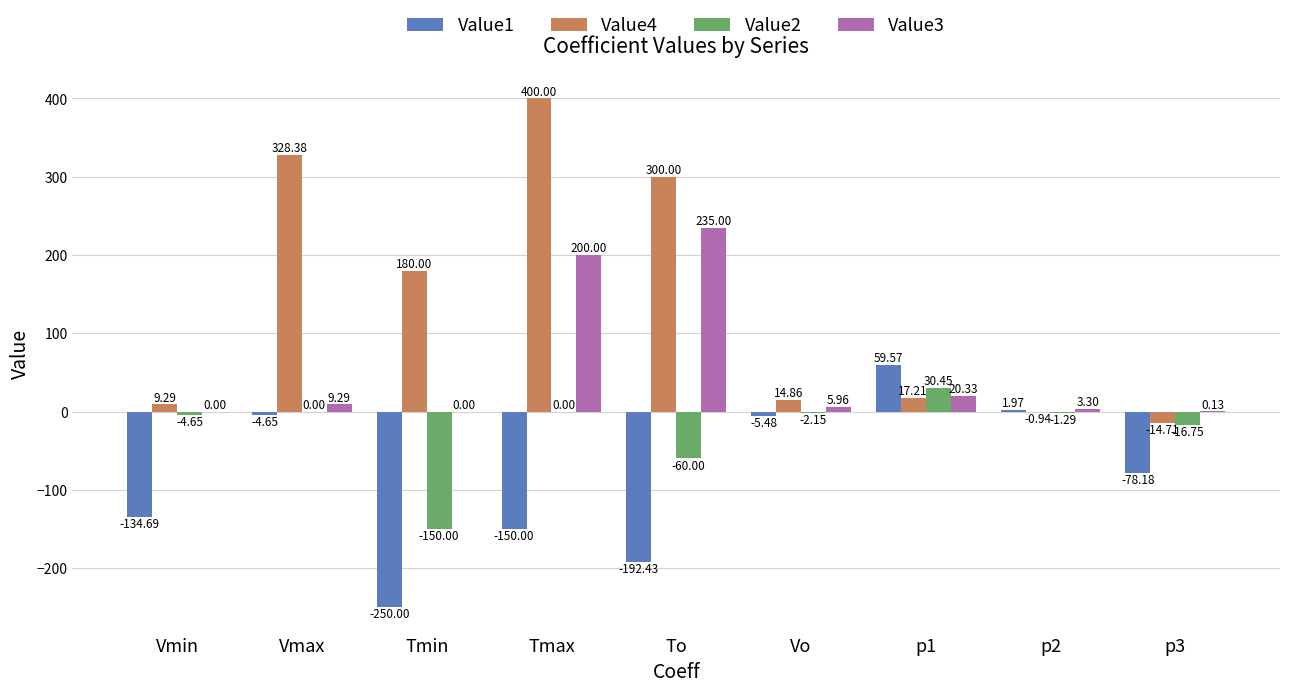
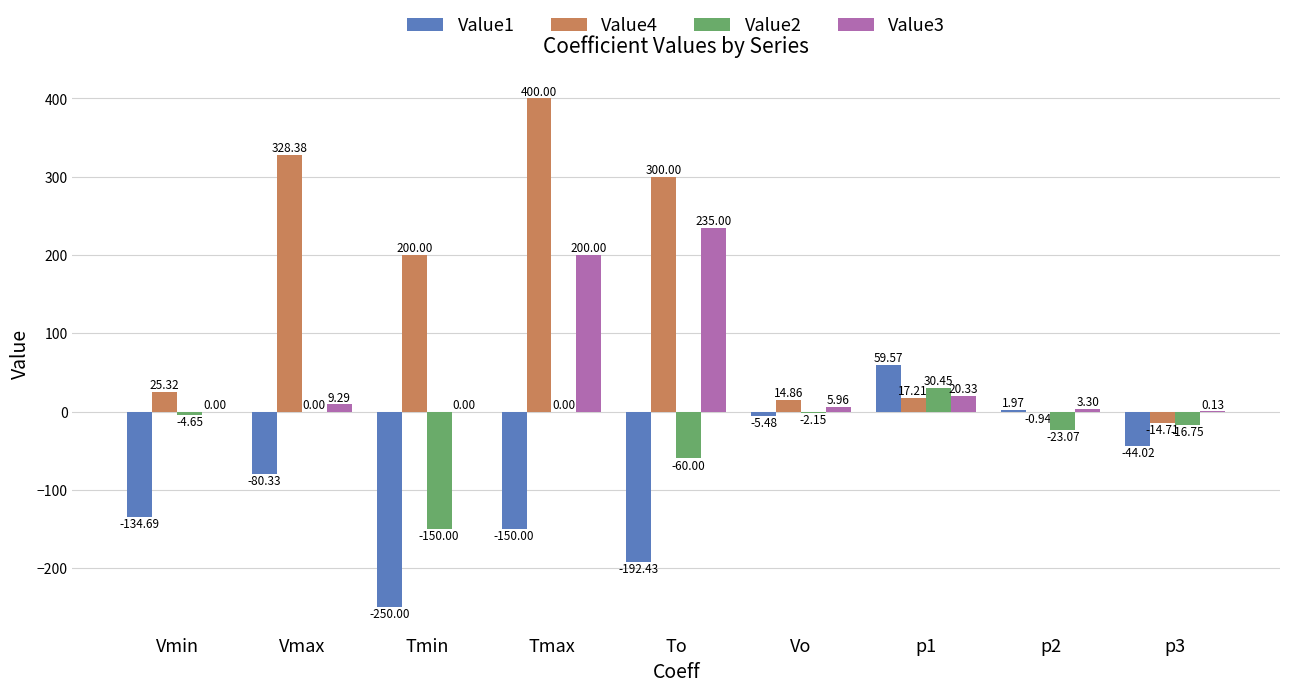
Value4, Vmin: 9.29 -> 25.32
Value1, Vmax: -4.65 -> -80.33
Value4, Tmin: 180.00 -> 200.00
Value2, p2: -1.29 -> -23.07
Value1, p3: -78.18 -> -44.02
